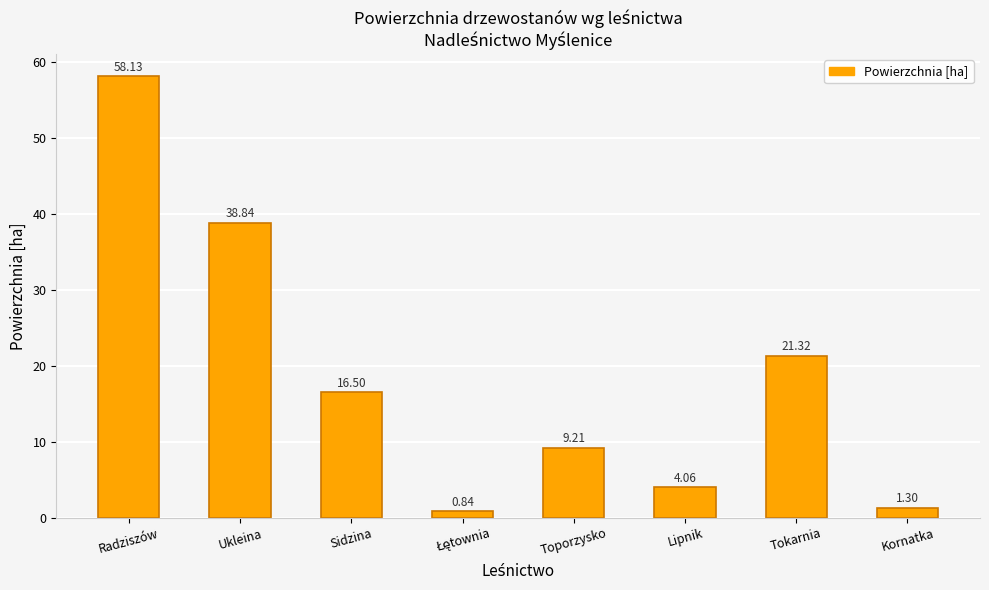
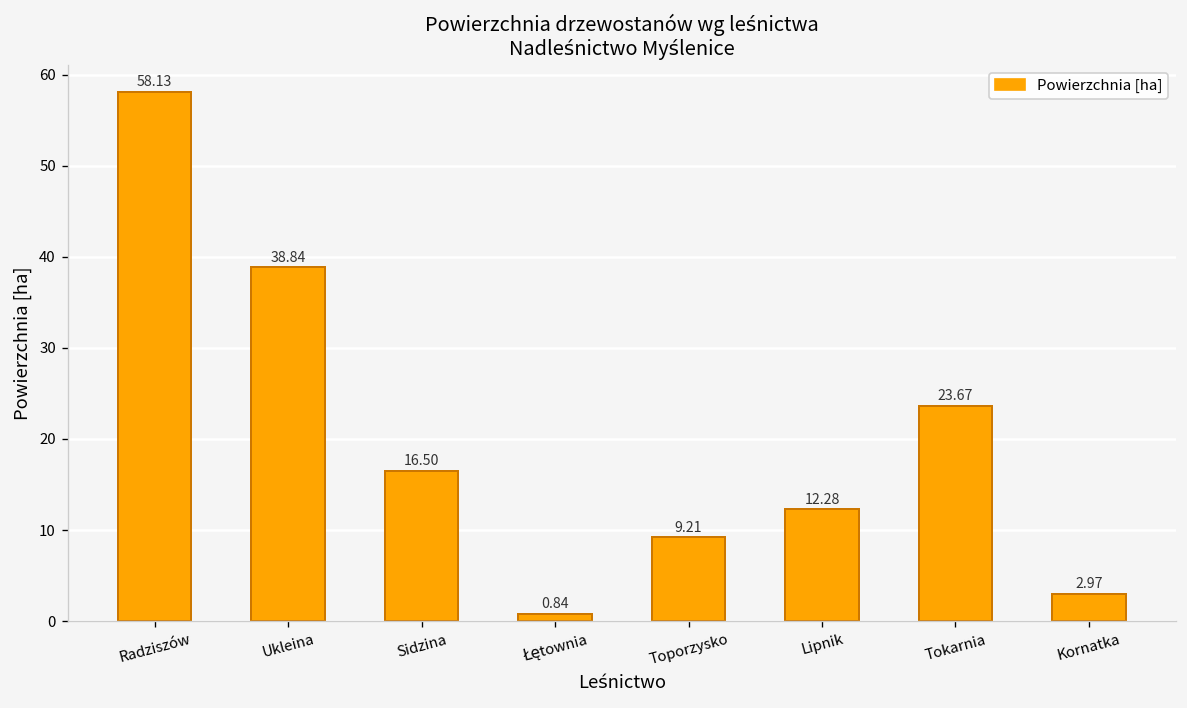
Lipnik: 4.06 -> 12.28
Tokarnia: 21.32 -> 23.67
Kornatka: 1.30 -> 2.97
